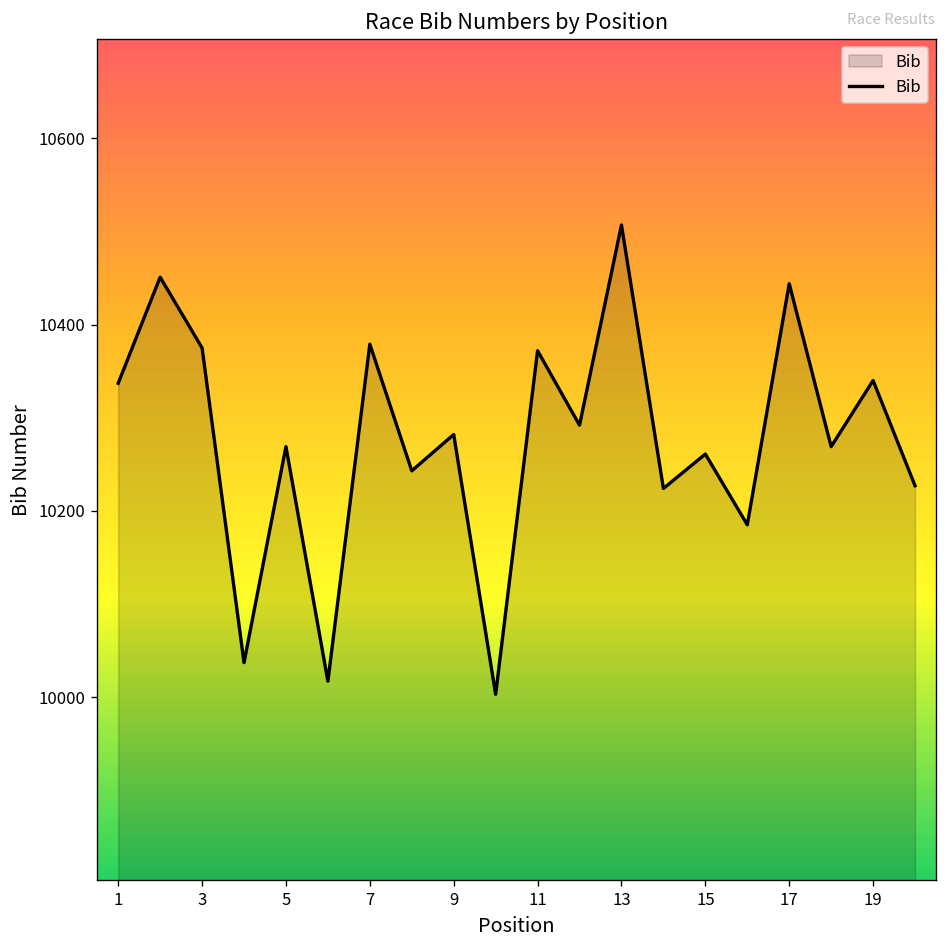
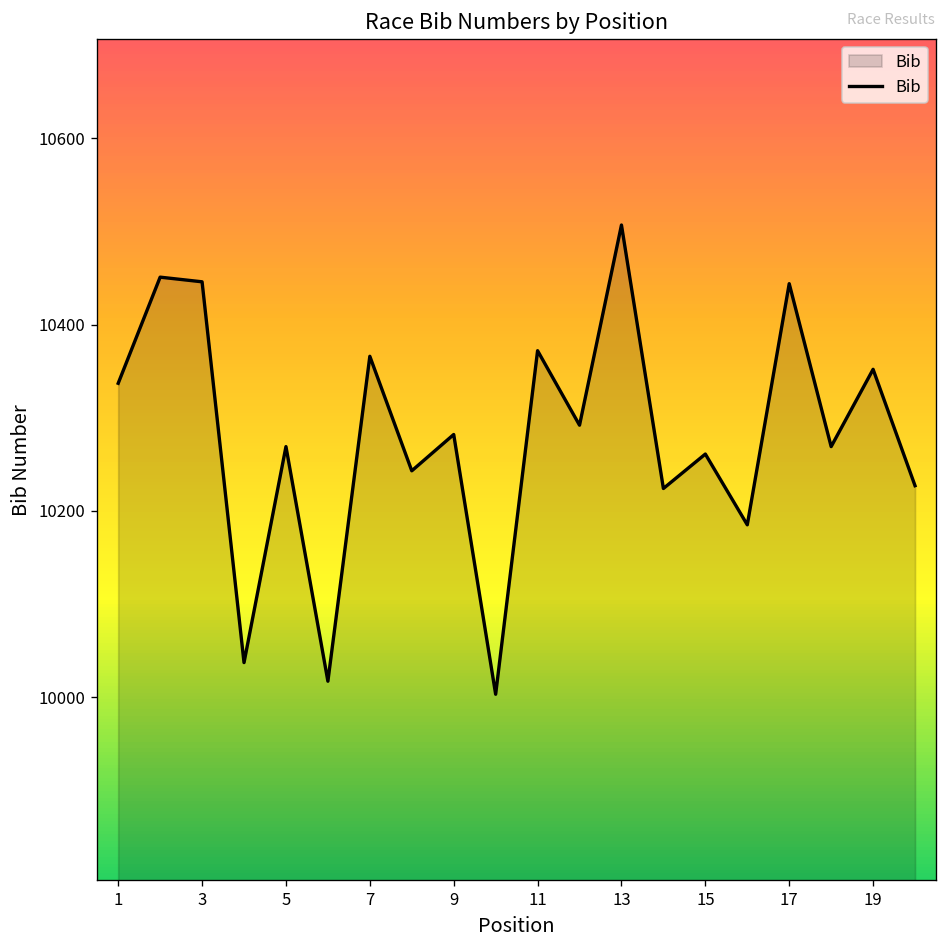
3: 10380 -> 10450
7: 10380 -> 10370
19: 10340 -> 10350
